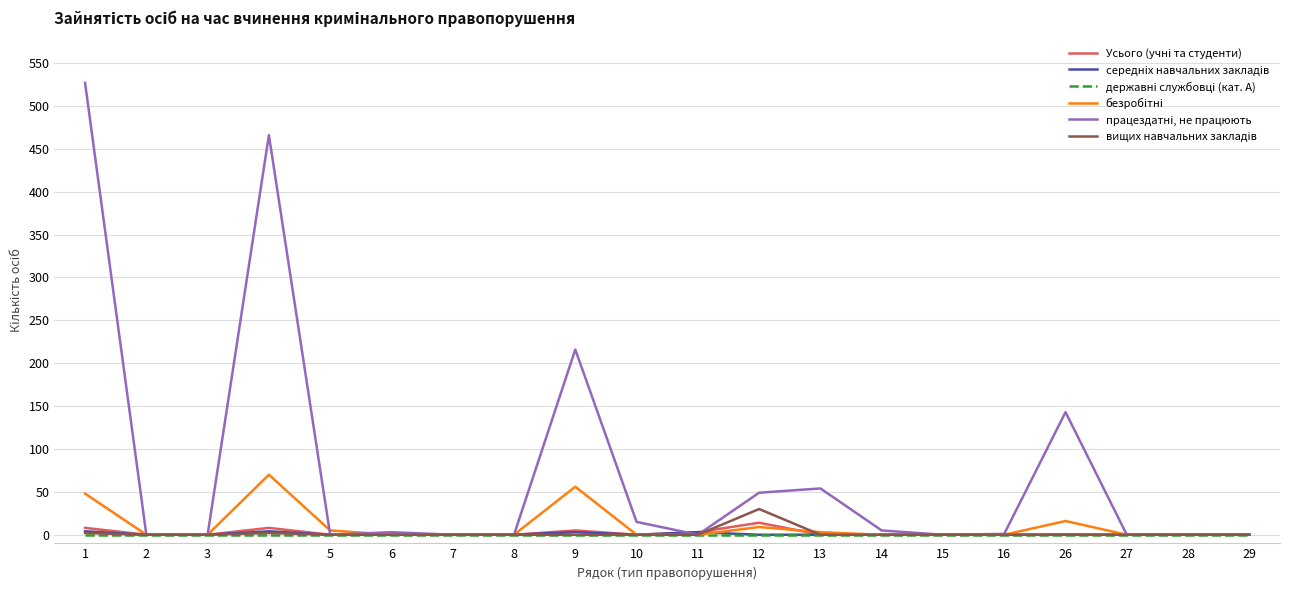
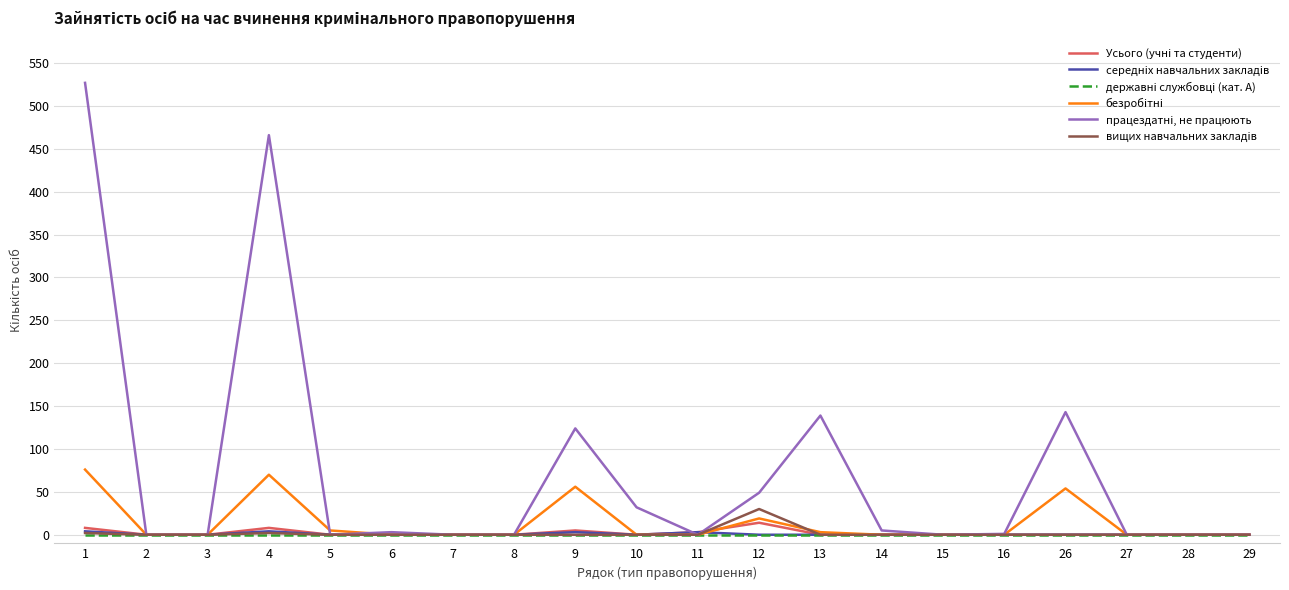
безробітні, 1: 50 -> 80
працездатні, не працюють, 9: 220 -> 120
працездатні, не працюють, 10: 20 -> 30
безробітні, 12: 10 -> 20
працездатні, не працюють, 13: 50 -> 140
безробітні, 26: 20 -> 50
